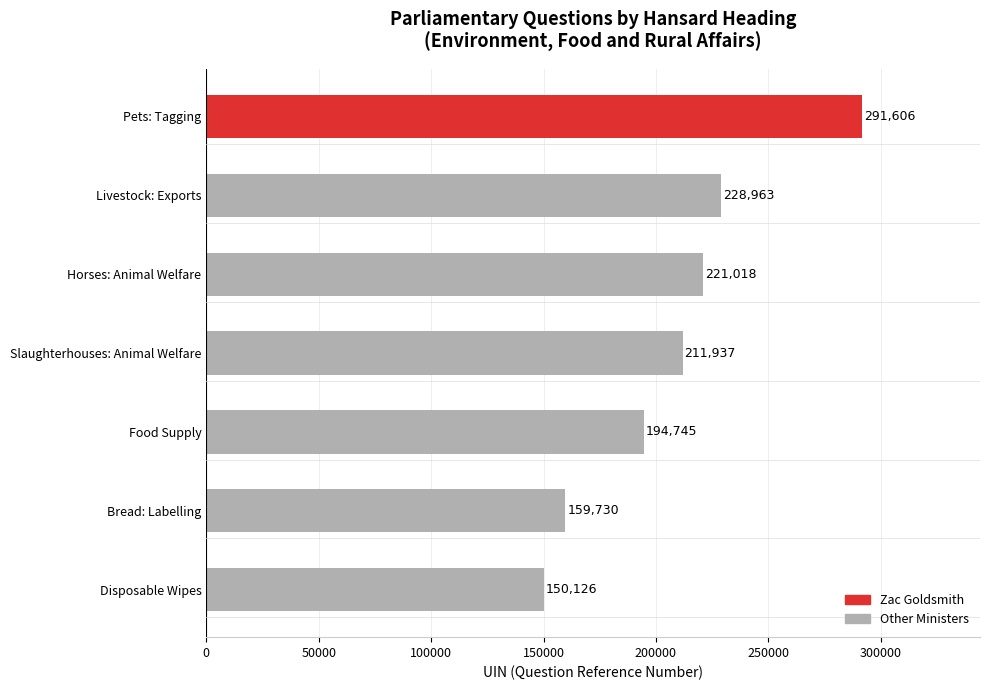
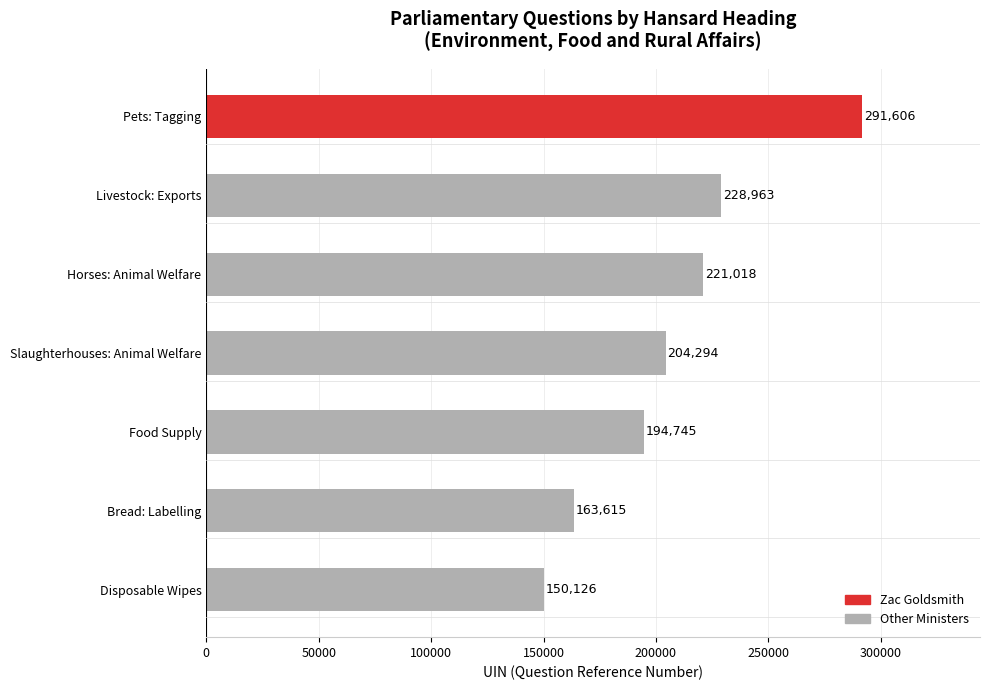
Slaughterhouses: Animal Welfare: 211,937 -> 204,294
Bread: Labelling: 159,730 -> 163,615
